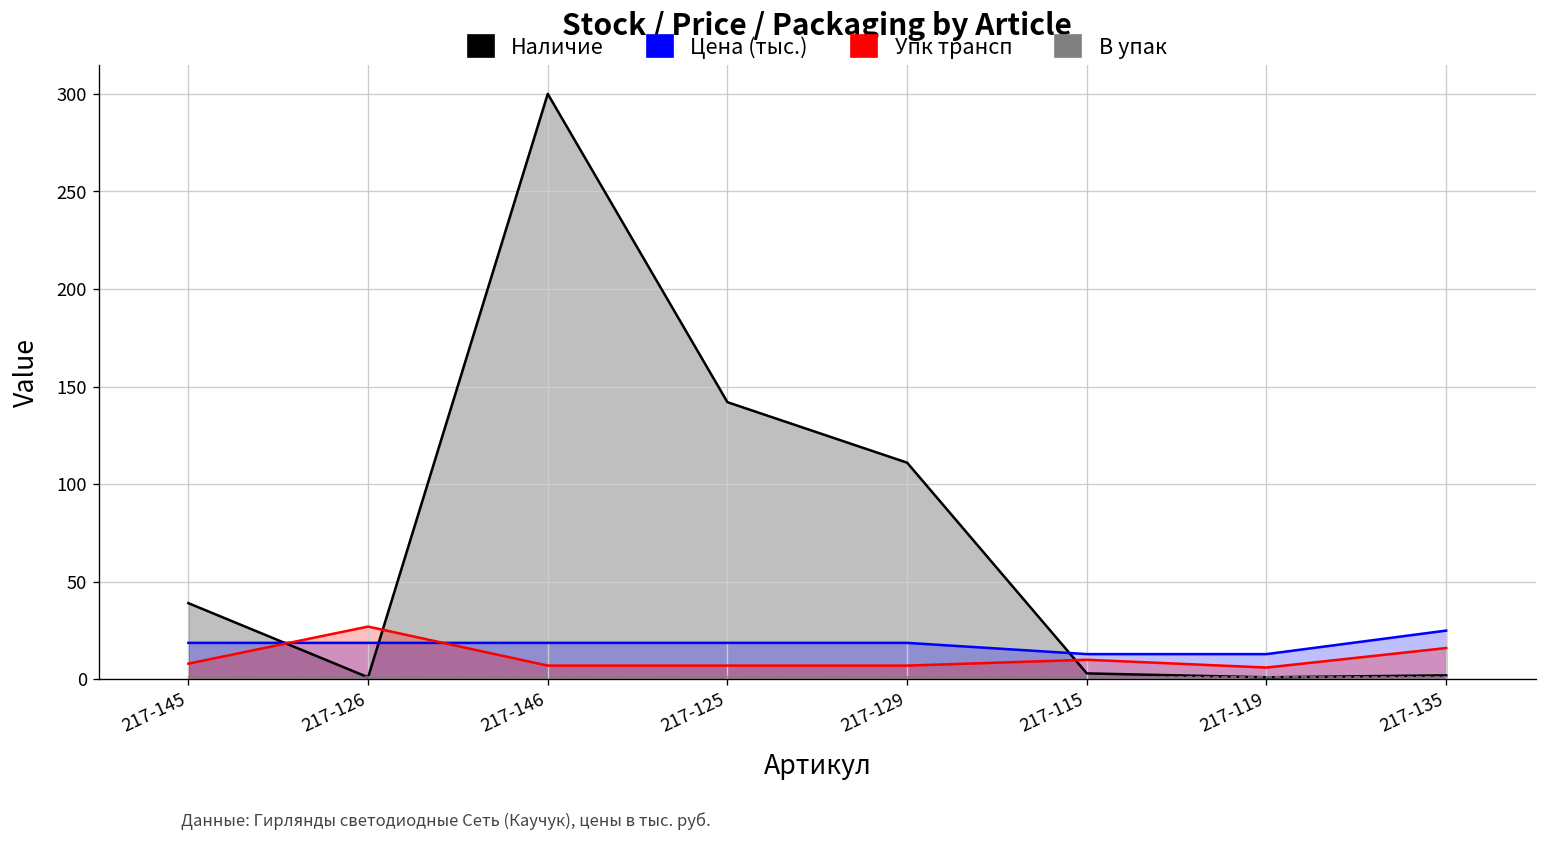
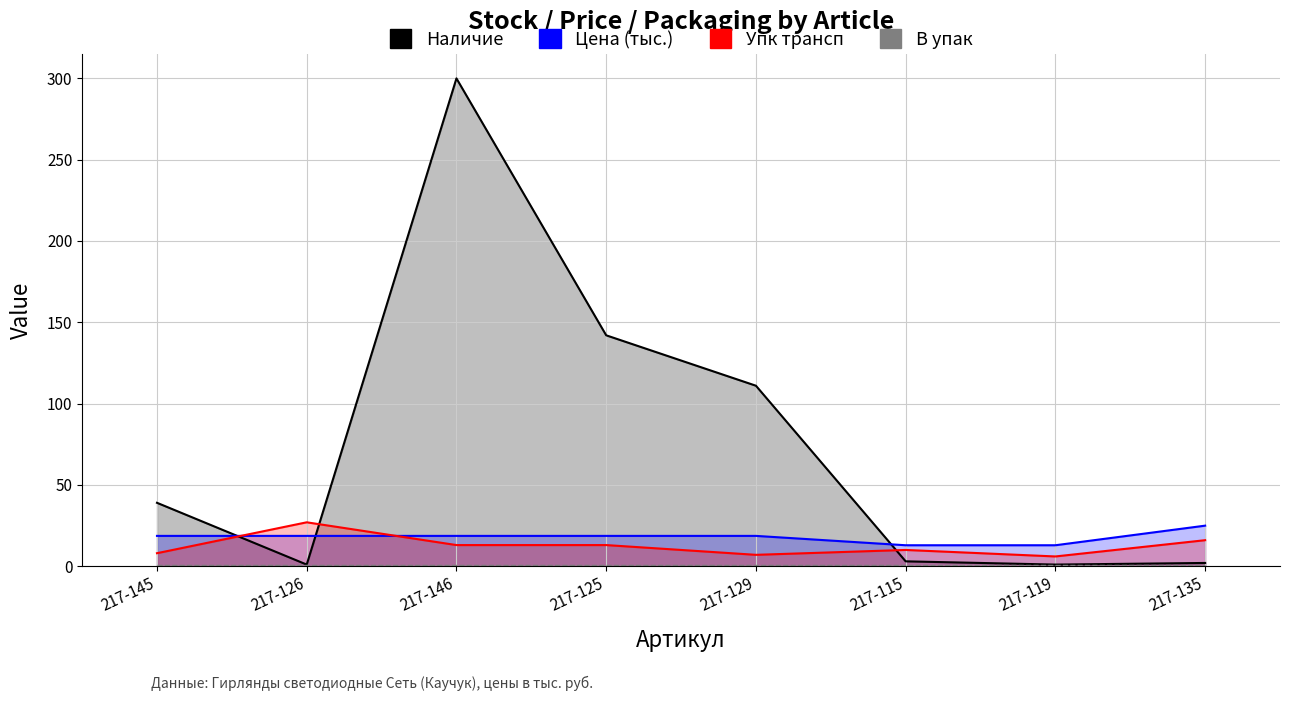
Упк трансп, 217-146: 7 -> 13
Упк трансп, 217-125: 7 -> 13
